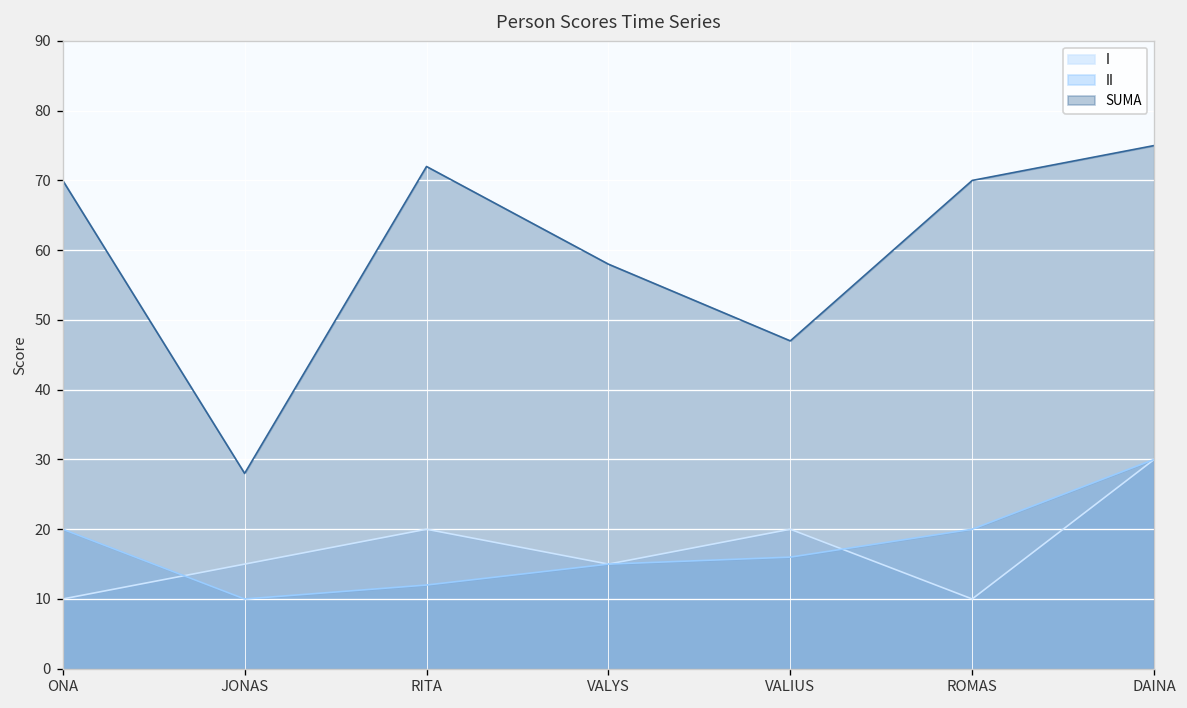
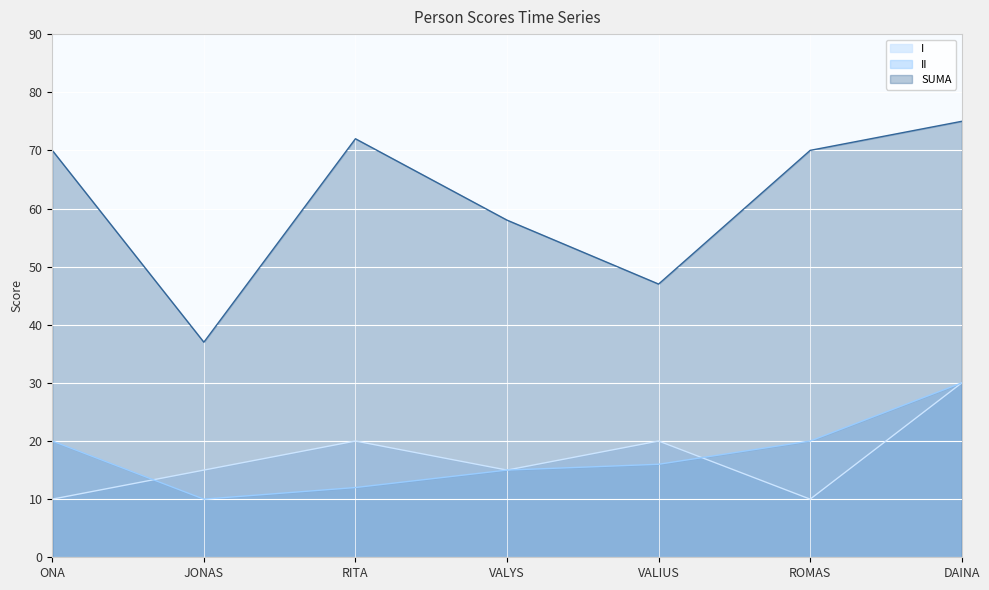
SUMA, JONAS: 28 -> 37
